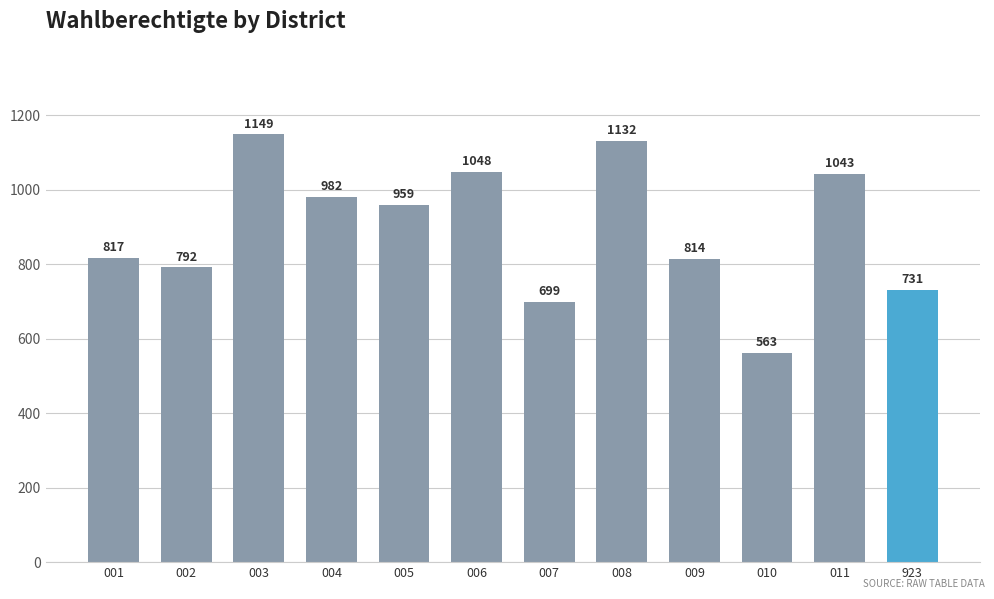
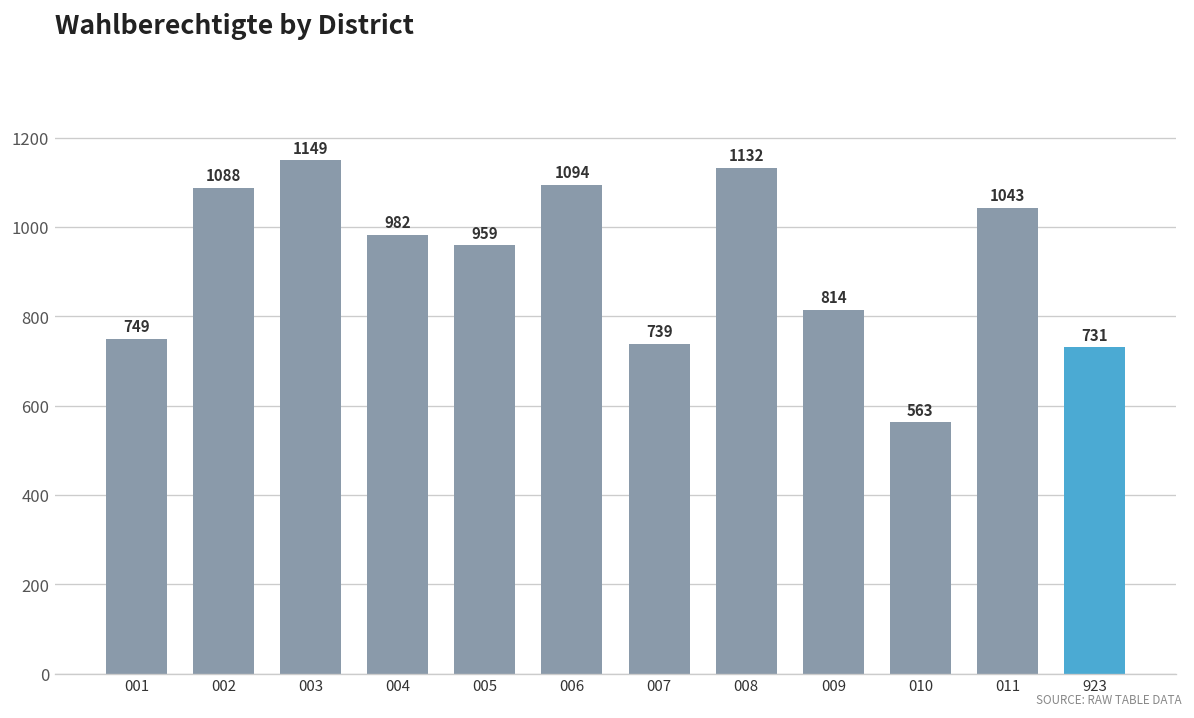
001: 817 -> 749
002: 792 -> 1088
006: 1048 -> 1094
007: 699 -> 739
